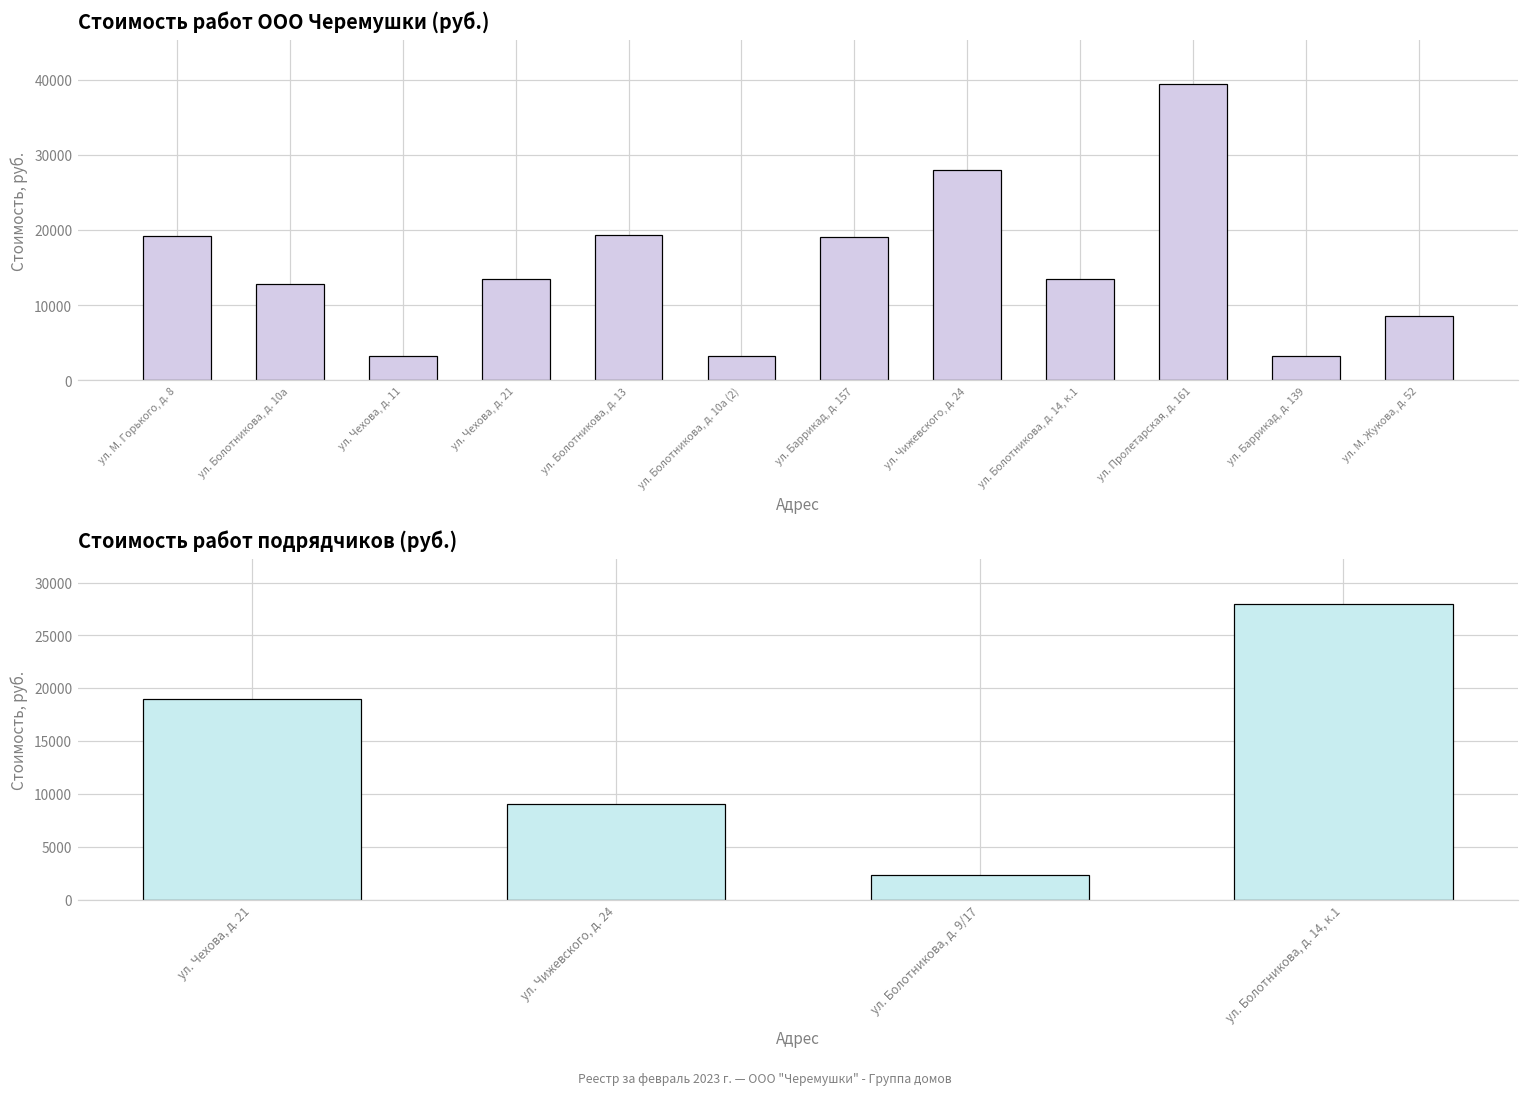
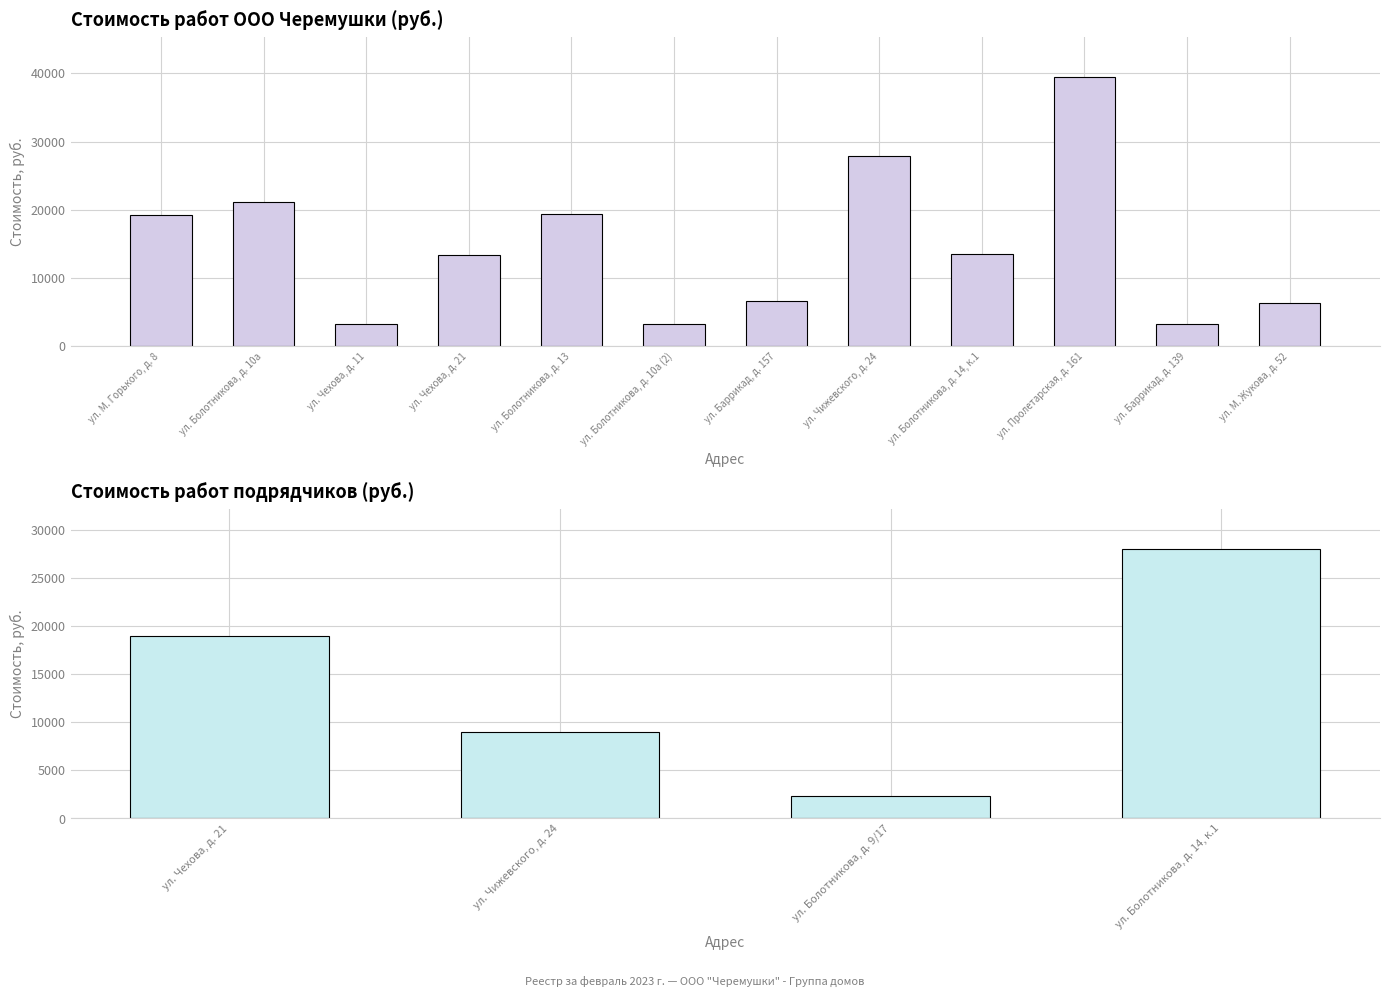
Стоимость работ ООО Черемушки (руб.), ул. Болотникова, д. 10а: 13000 -> 21000
Стоимость работ ООО Черемушки (руб.), ул. Баррикад, д. 157: 19000 -> 7000
Стоимость работ ООО Черемушки (руб.), ул. М. Жукова, д. 52: 9000 -> 6000
